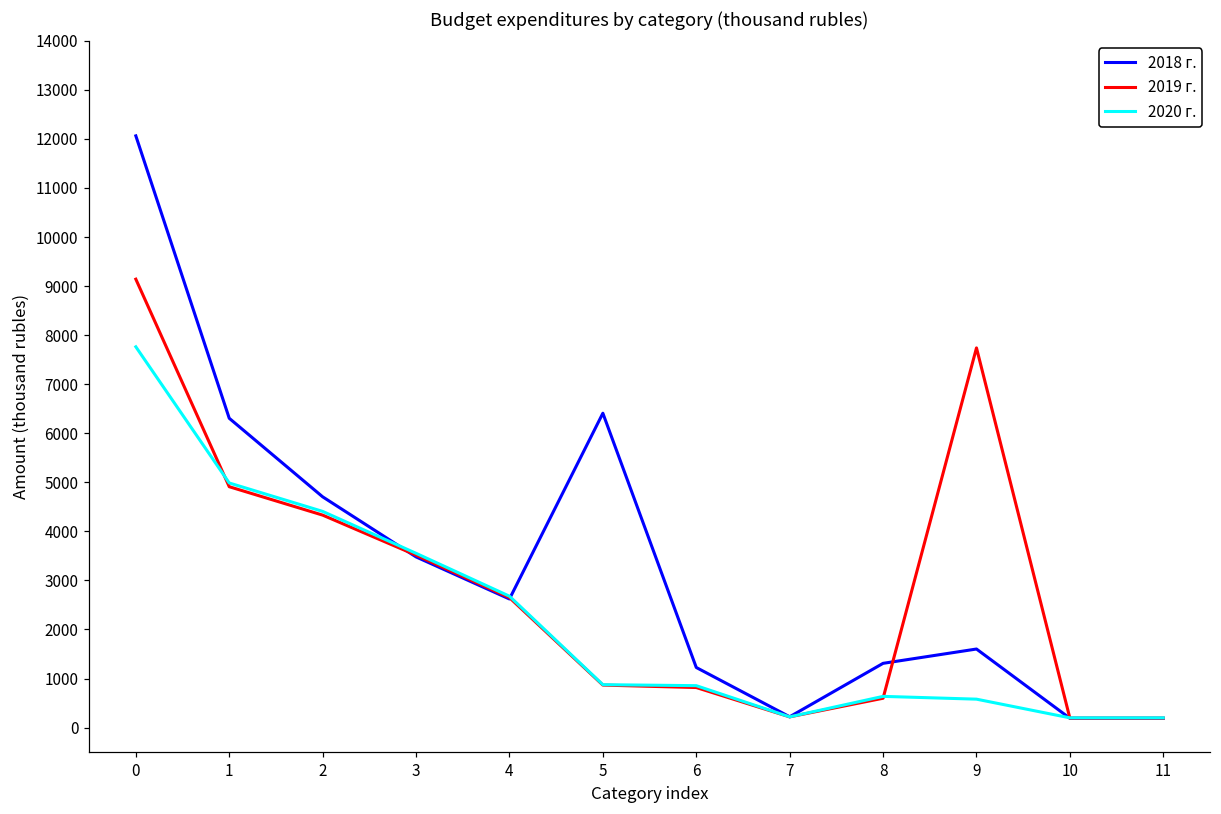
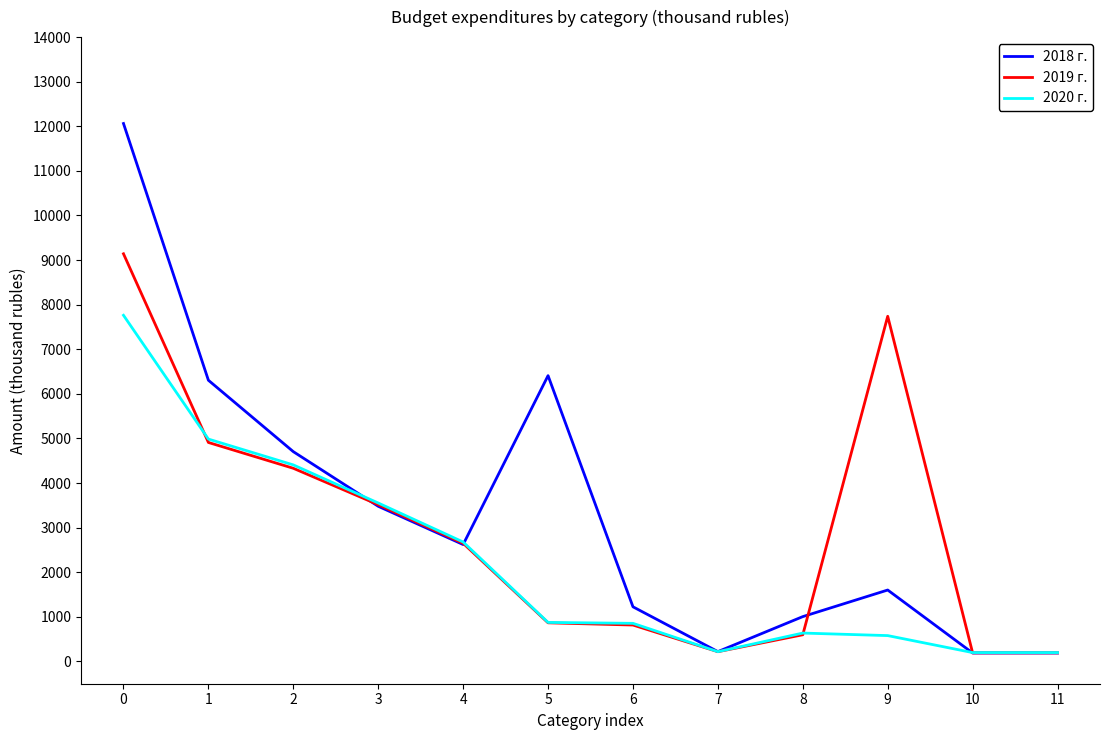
2018 г., 8: 1300 -> 1000
